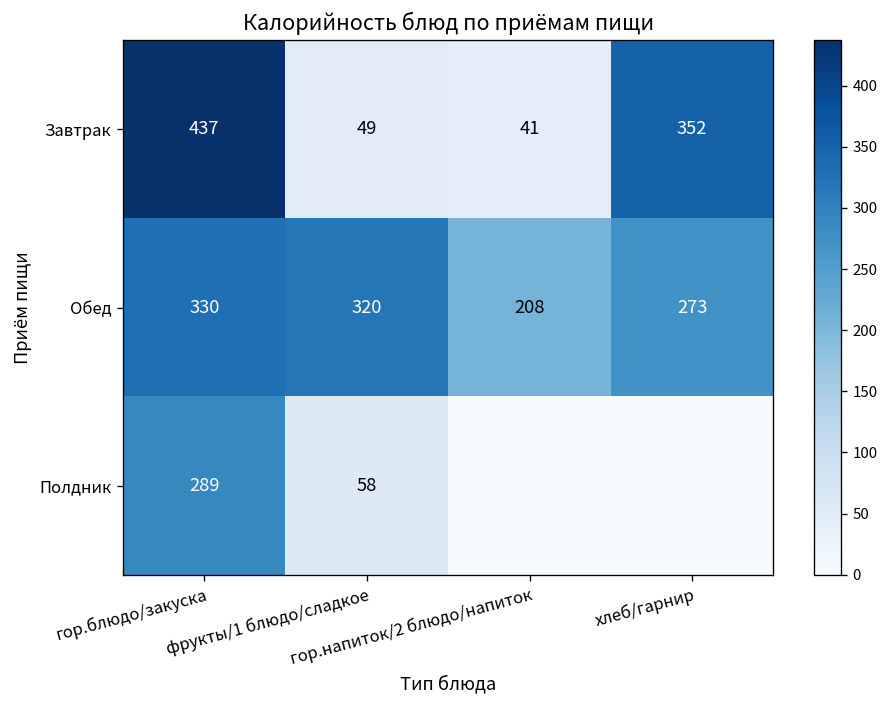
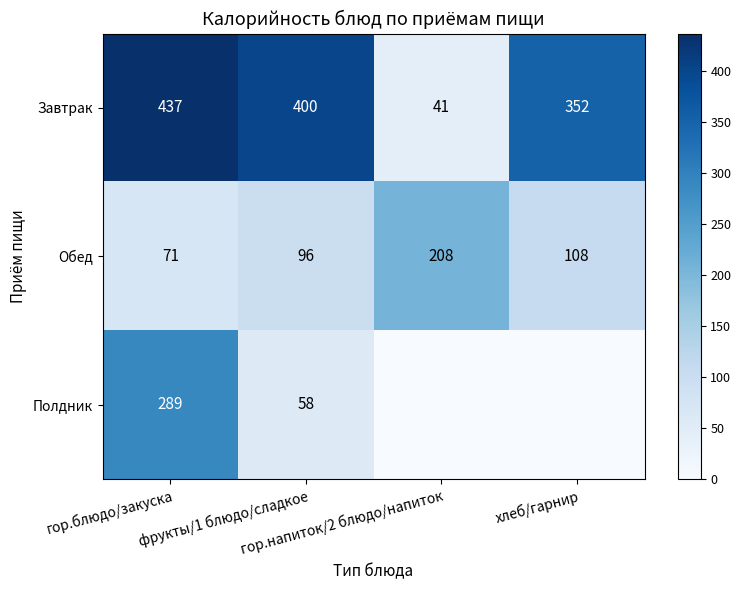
Завтрак, фрукты/1 блюдо/сладкое: 49 -> 400
Обед, гор.блюдо/закуска: 330 -> 71
Обед, фрукты/1 блюдо/сладкое: 320 -> 96
Обед, хлеб/гарнир: 273 -> 108
